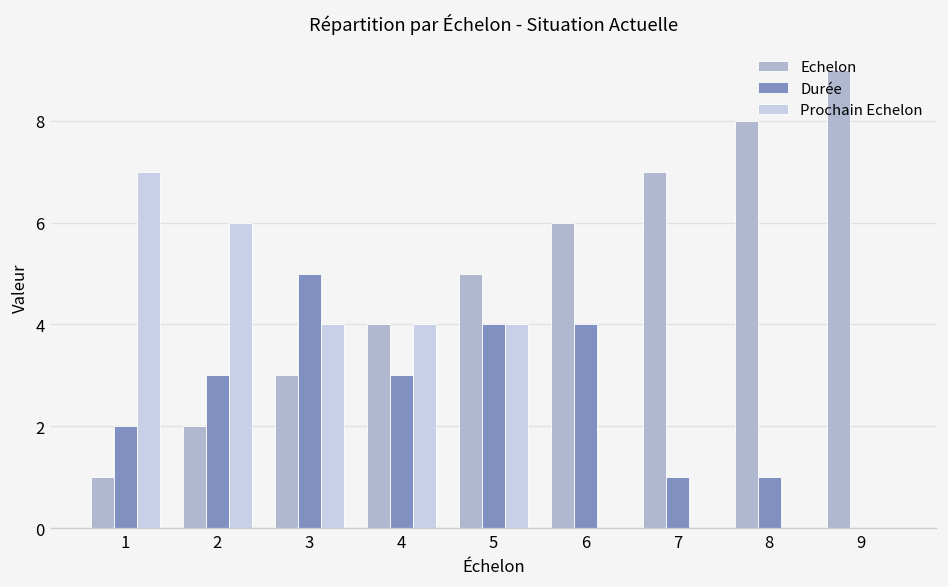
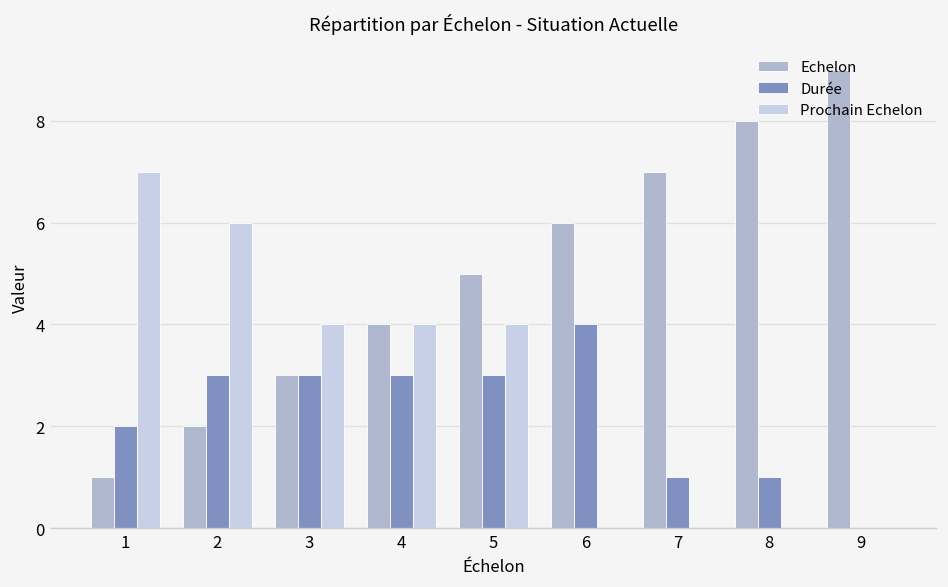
Durée, 3: 5 -> 3
Durée, 5: 4 -> 3
